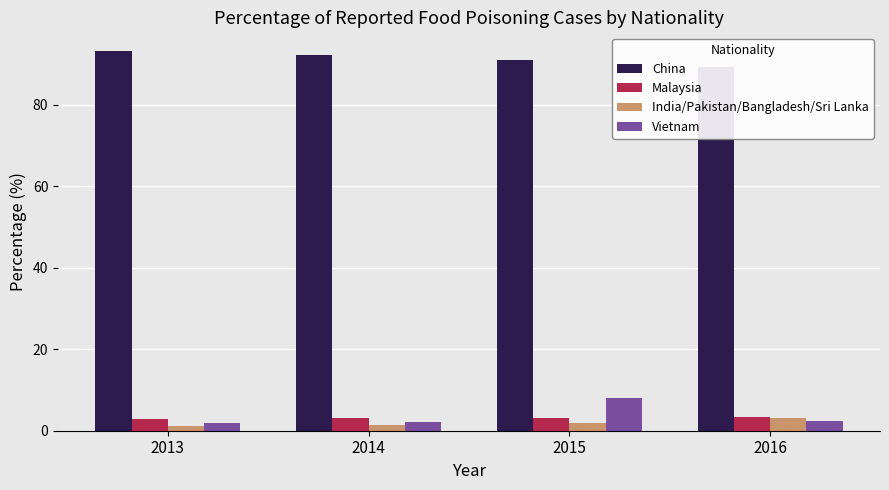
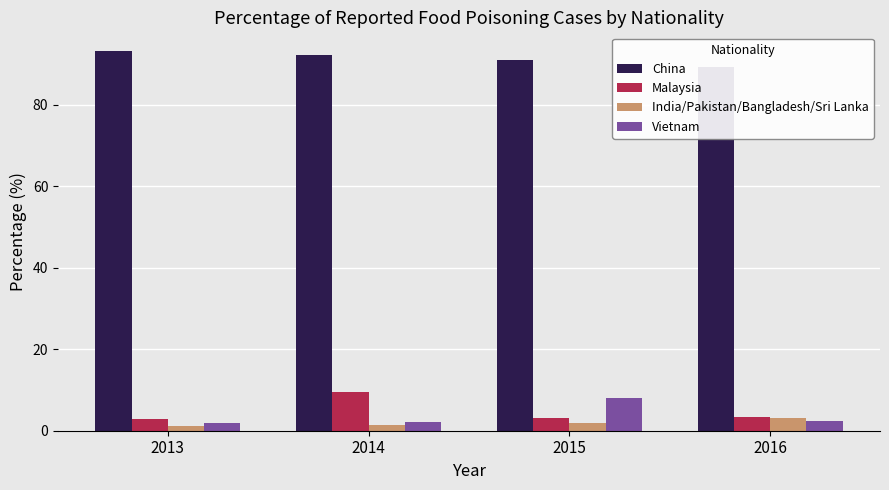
Malaysia, 2014: 3 -> 10
